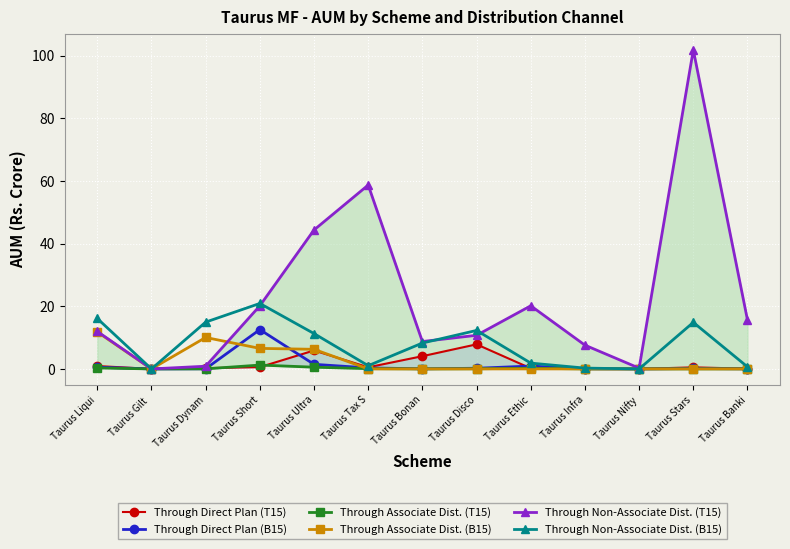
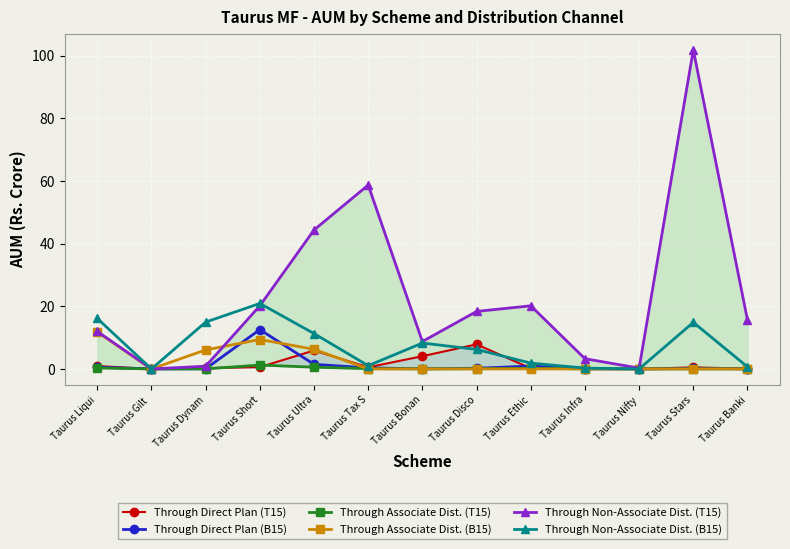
Through Associate Dist. (B15), Taurus Dynam: 10 -> 6
Through Associate Dist. (B15), Taurus Short: 7 -> 9
Through Non-Associate Dist. (T15), Taurus Disco: 11 -> 18
Through Non-Associate Dist. (B15), Taurus Disco: 12 -> 6
Through Non-Associate Dist. (T15), Taurus Infra: 8 -> 3
